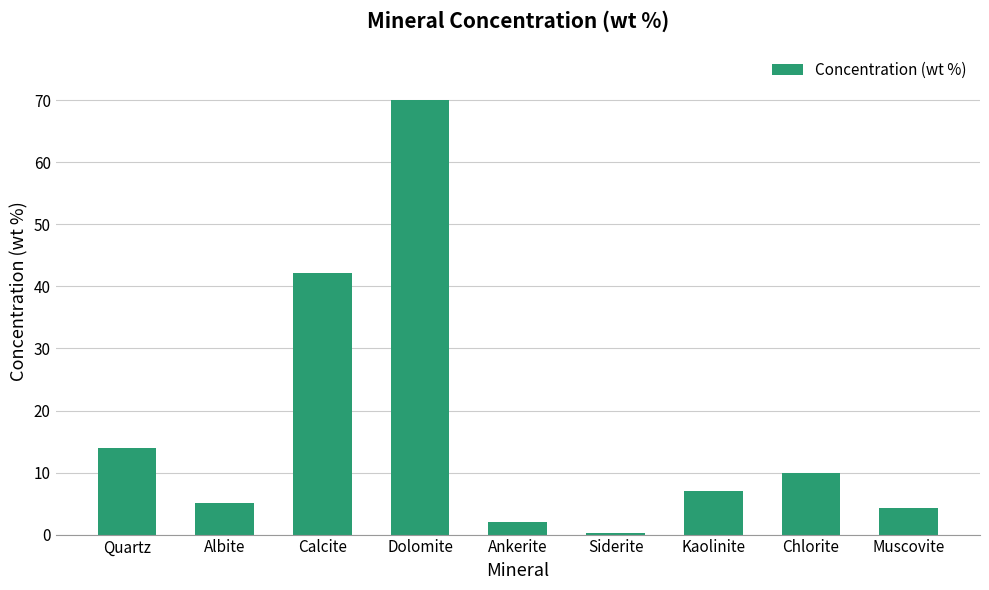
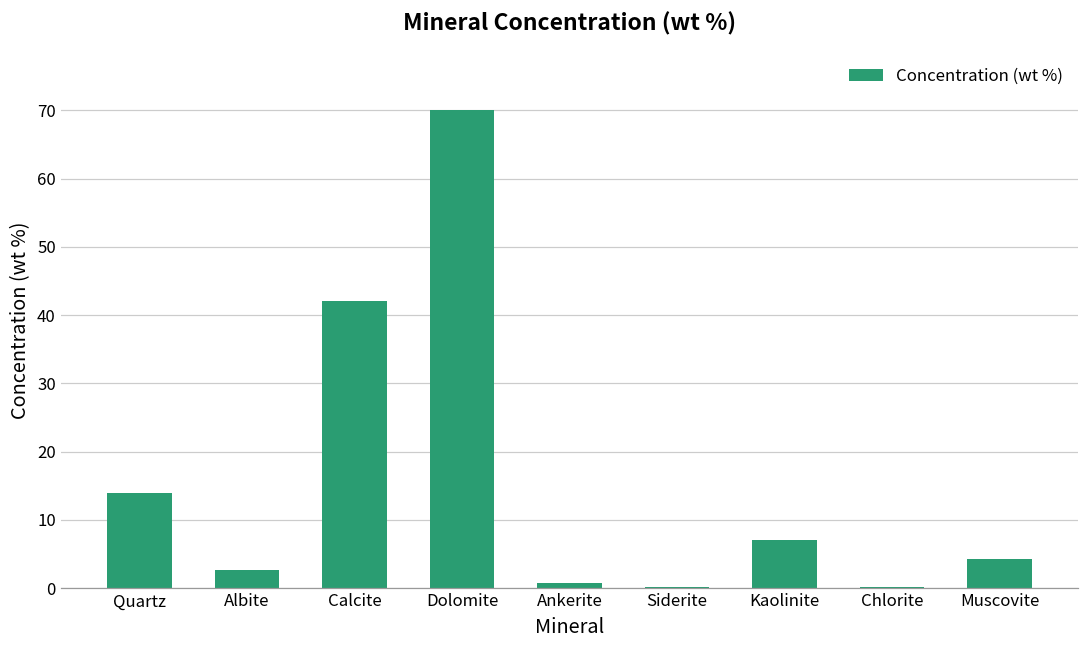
Albite: 5 -> 3
Ankerite: 2 -> 1
Chlorite: 10 -> 0
